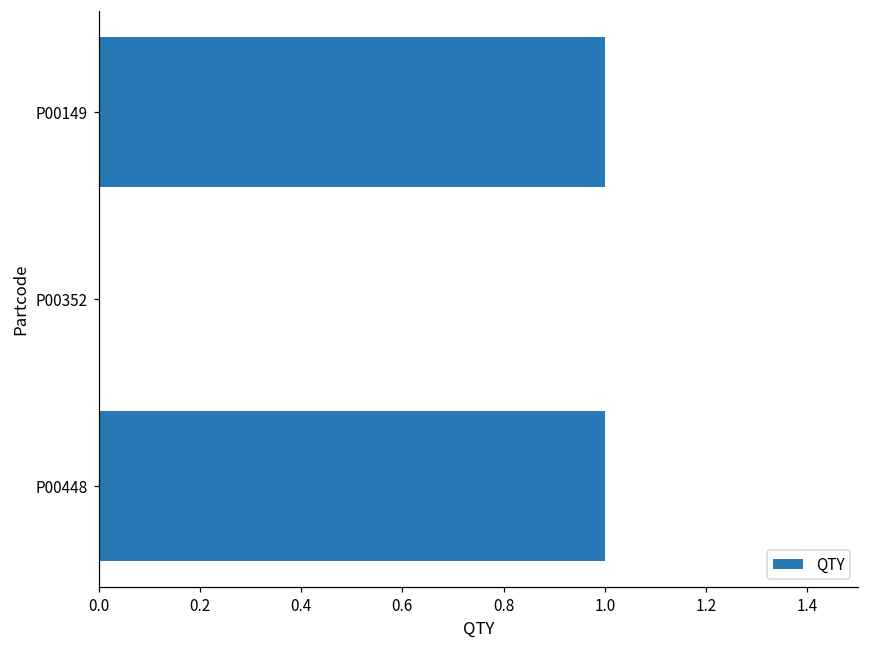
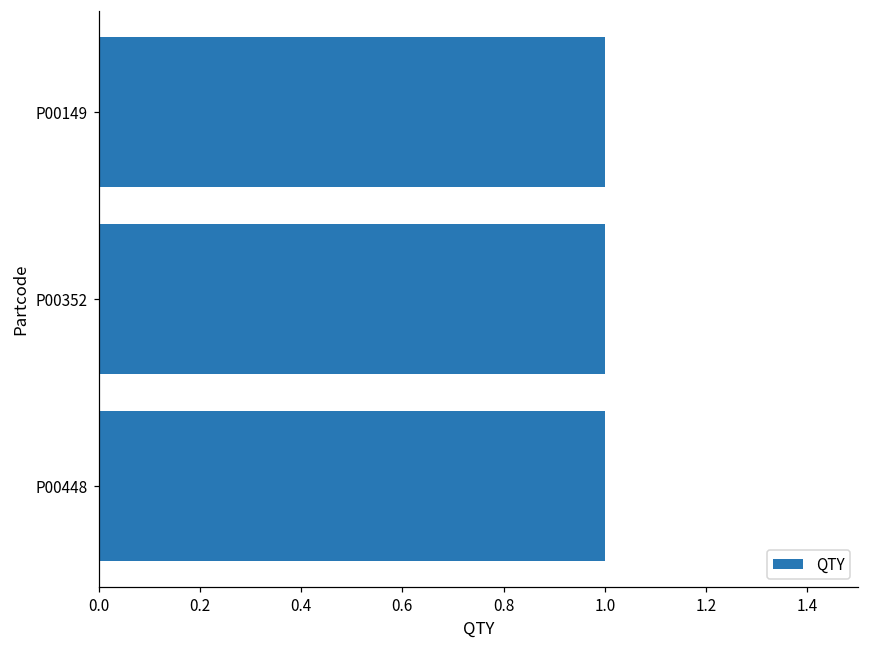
P00352: 0 -> 1
